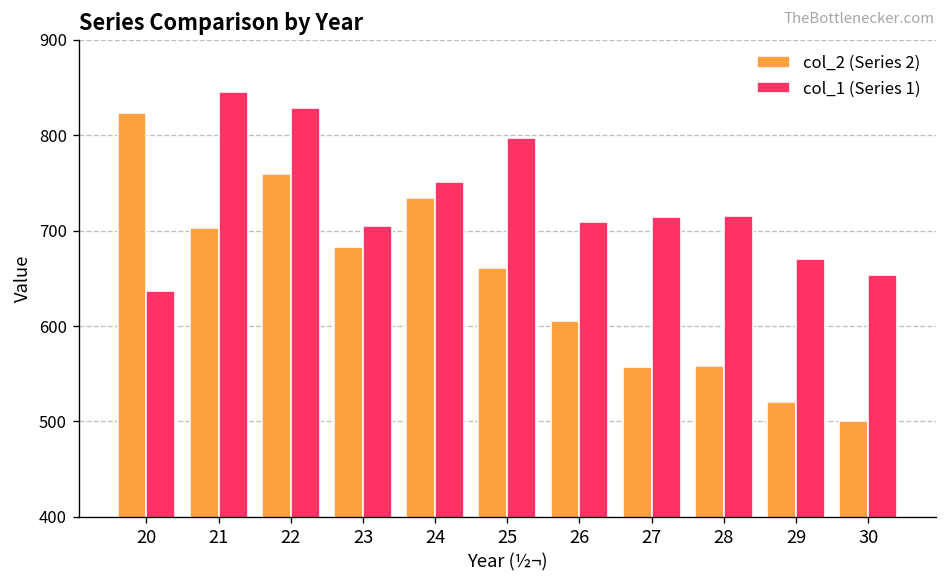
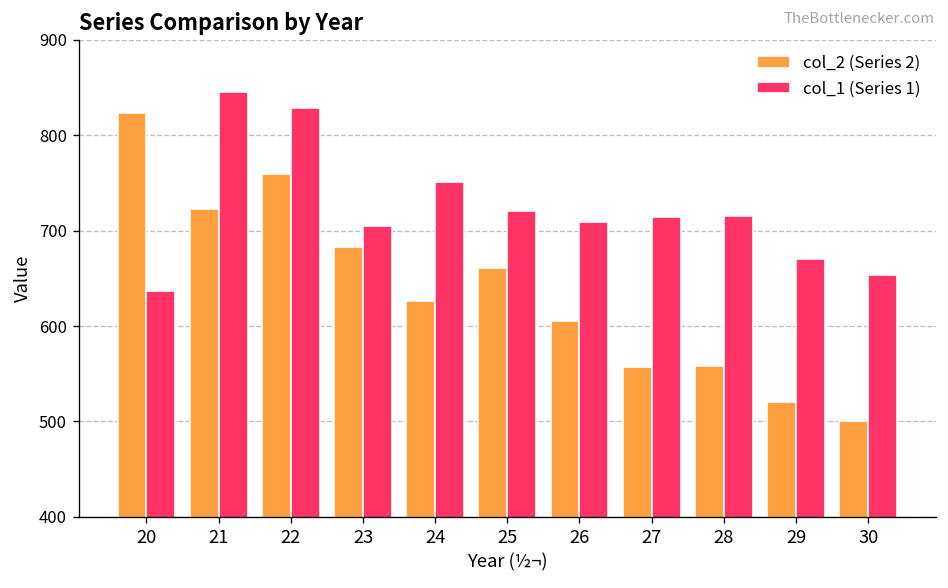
col_2 (Series 2), 21: 700 -> 720
col_2 (Series 2), 24: 730 -> 630
col_1 (Series 1), 25: 800 -> 720
